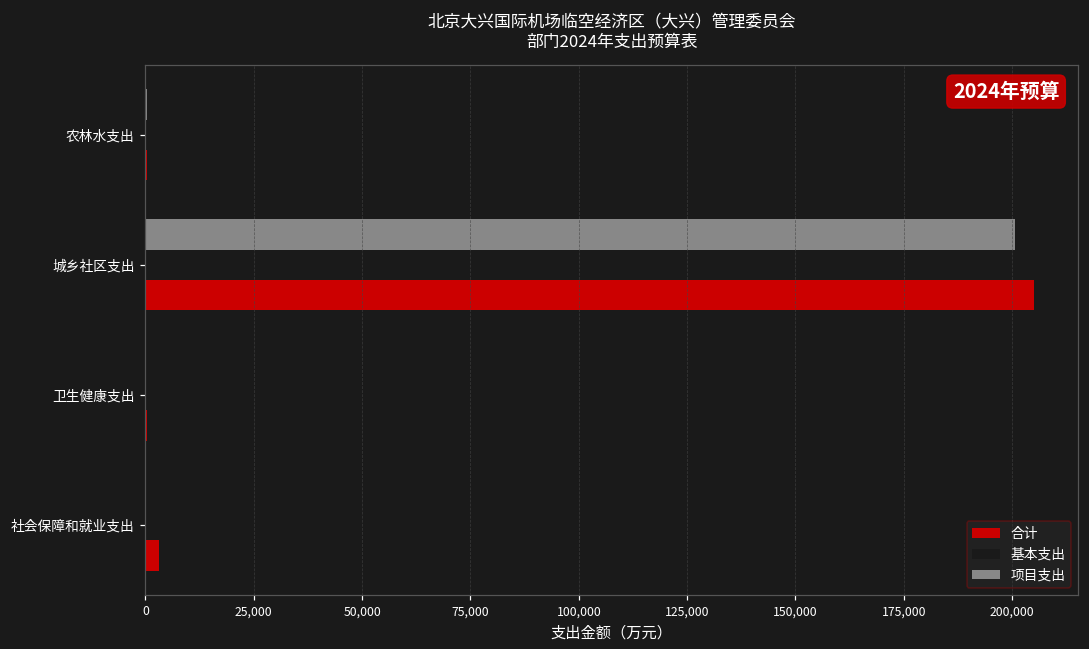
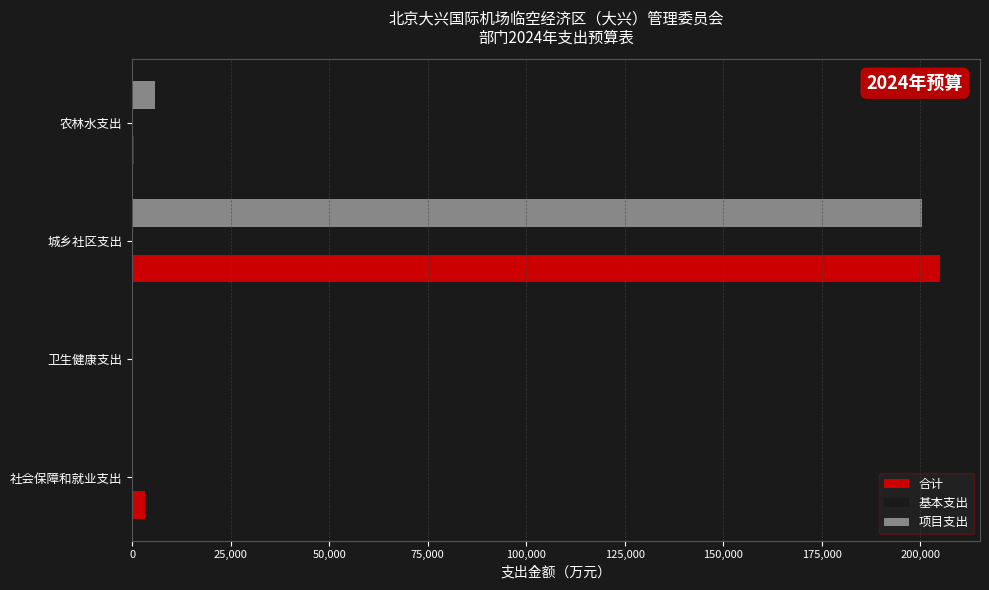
项目支出, 农林水支出: 0 -> 6,000
